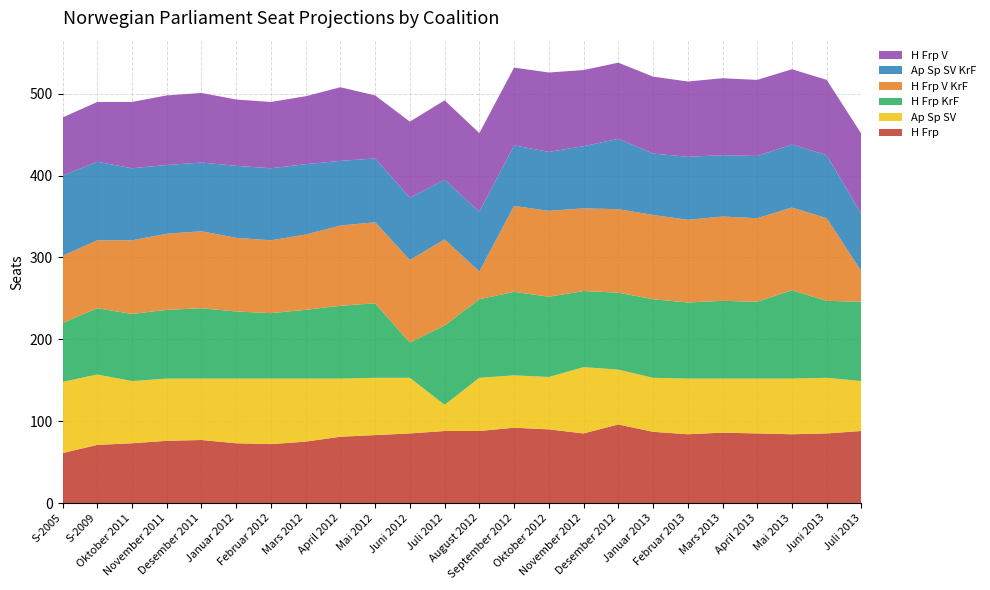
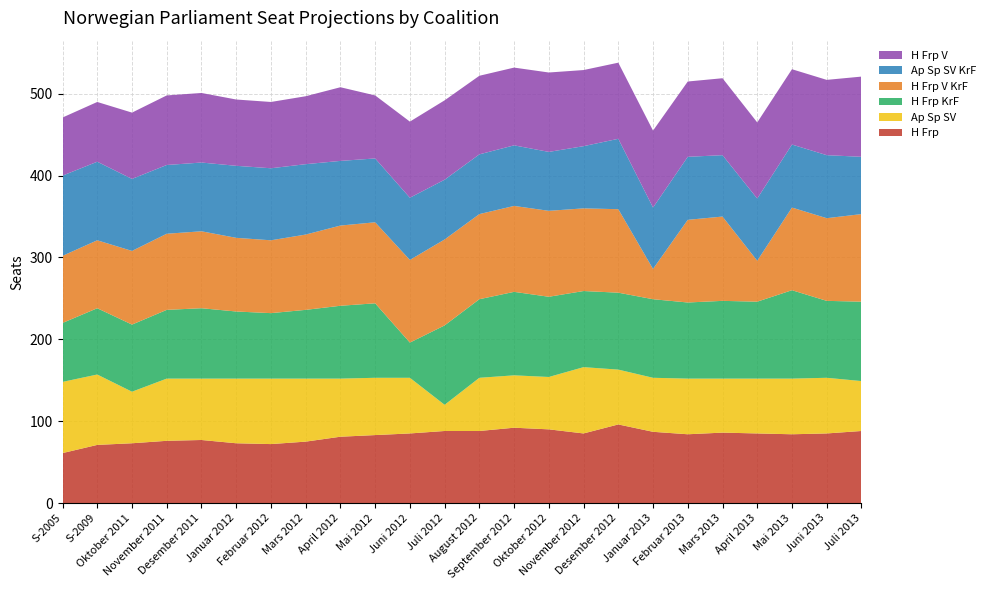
Ap Sp SV, Oktober 2011: 80 -> 60
H Frp V KrF, August 2012: 30 -> 100
H Frp V KrF, Januar 2013: 100 -> 40
H Frp V KrF, April 2013: 100 -> 50
H Frp V KrF, Juli 2013: 40 -> 110
